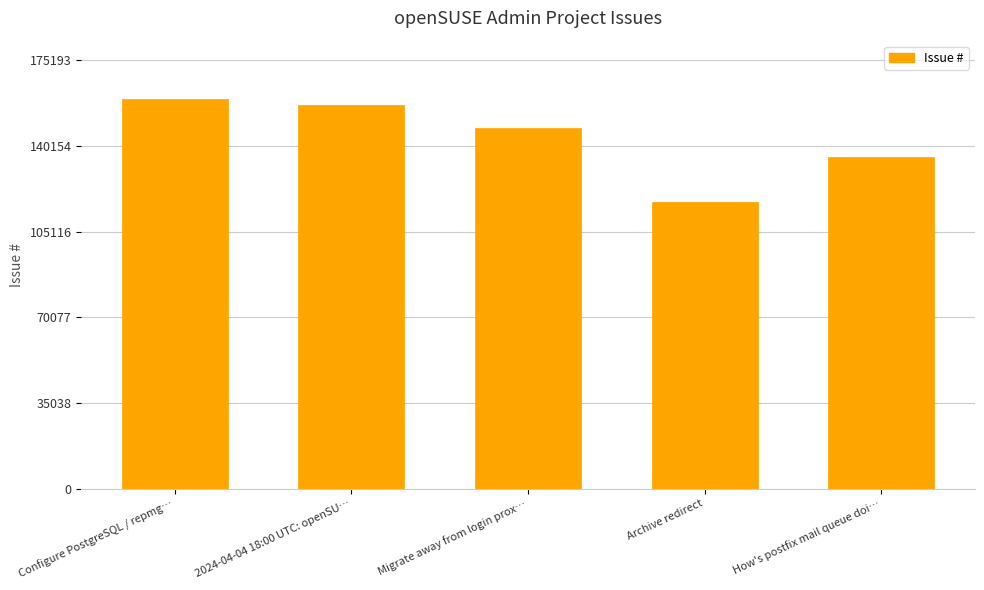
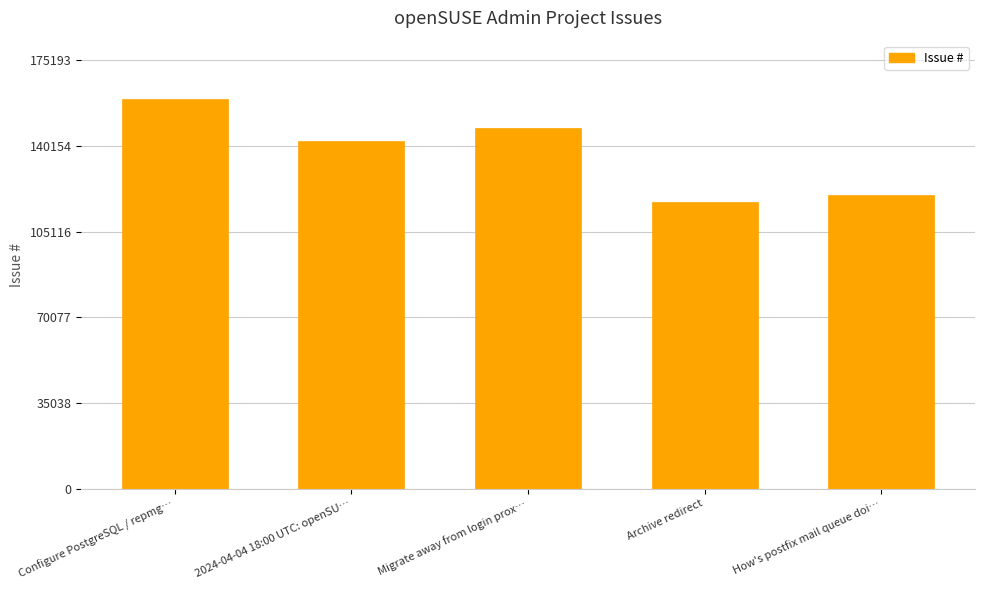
2024-04-04 18:00 UTC: openSU…: 157000 -> 142000
How's postfix mail queue doi…: 136000 -> 120000
